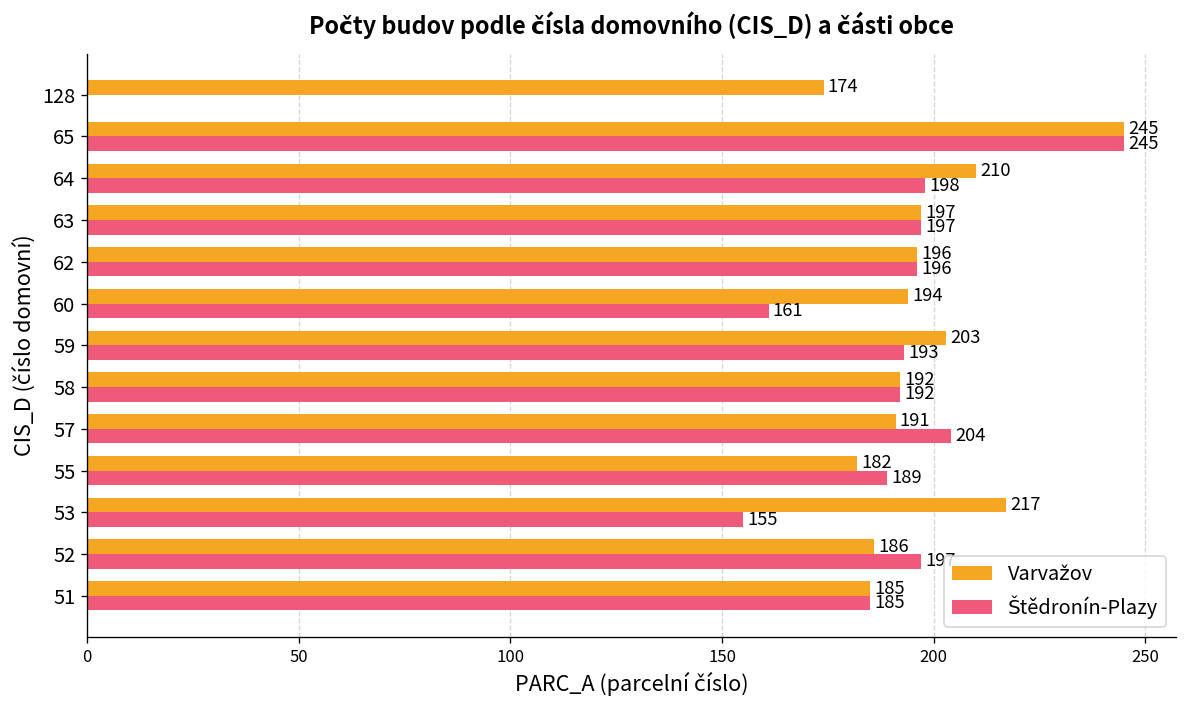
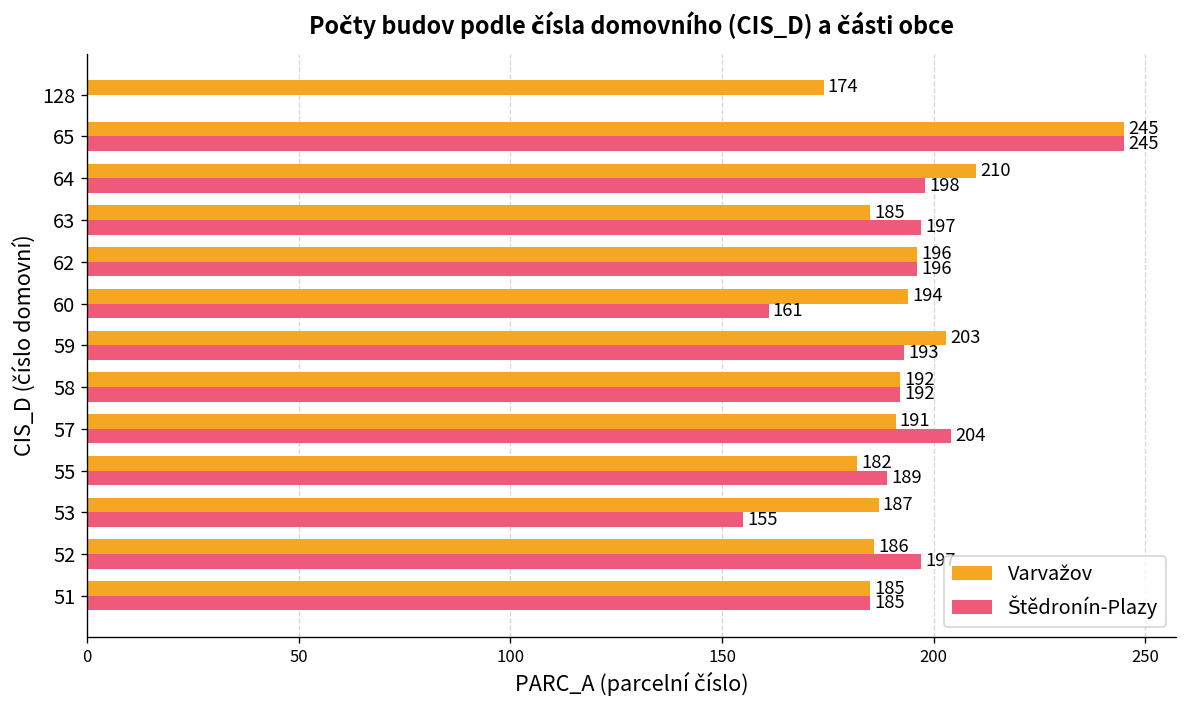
Varvažov, 63: 197 -> 185
Varvažov, 53: 217 -> 187
